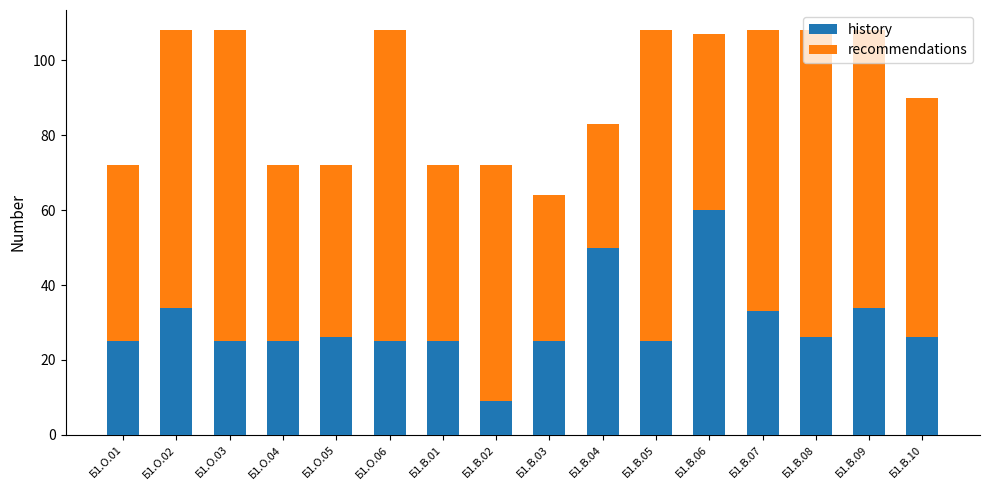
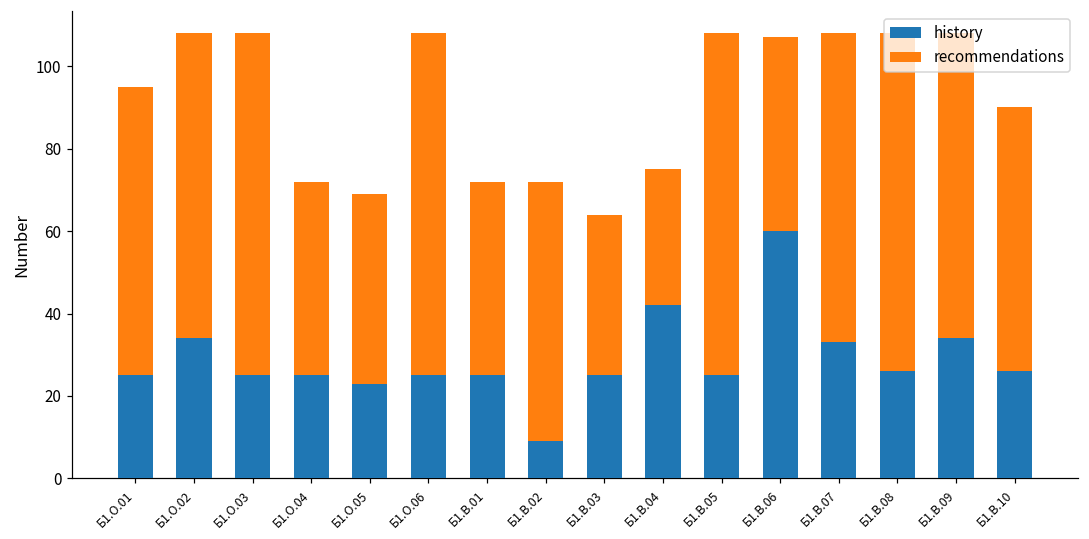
recommendations, Б1.О.01: 47 -> 70
history, Б1.О.05: 26 -> 23
history, Б1.В.04: 50 -> 42
